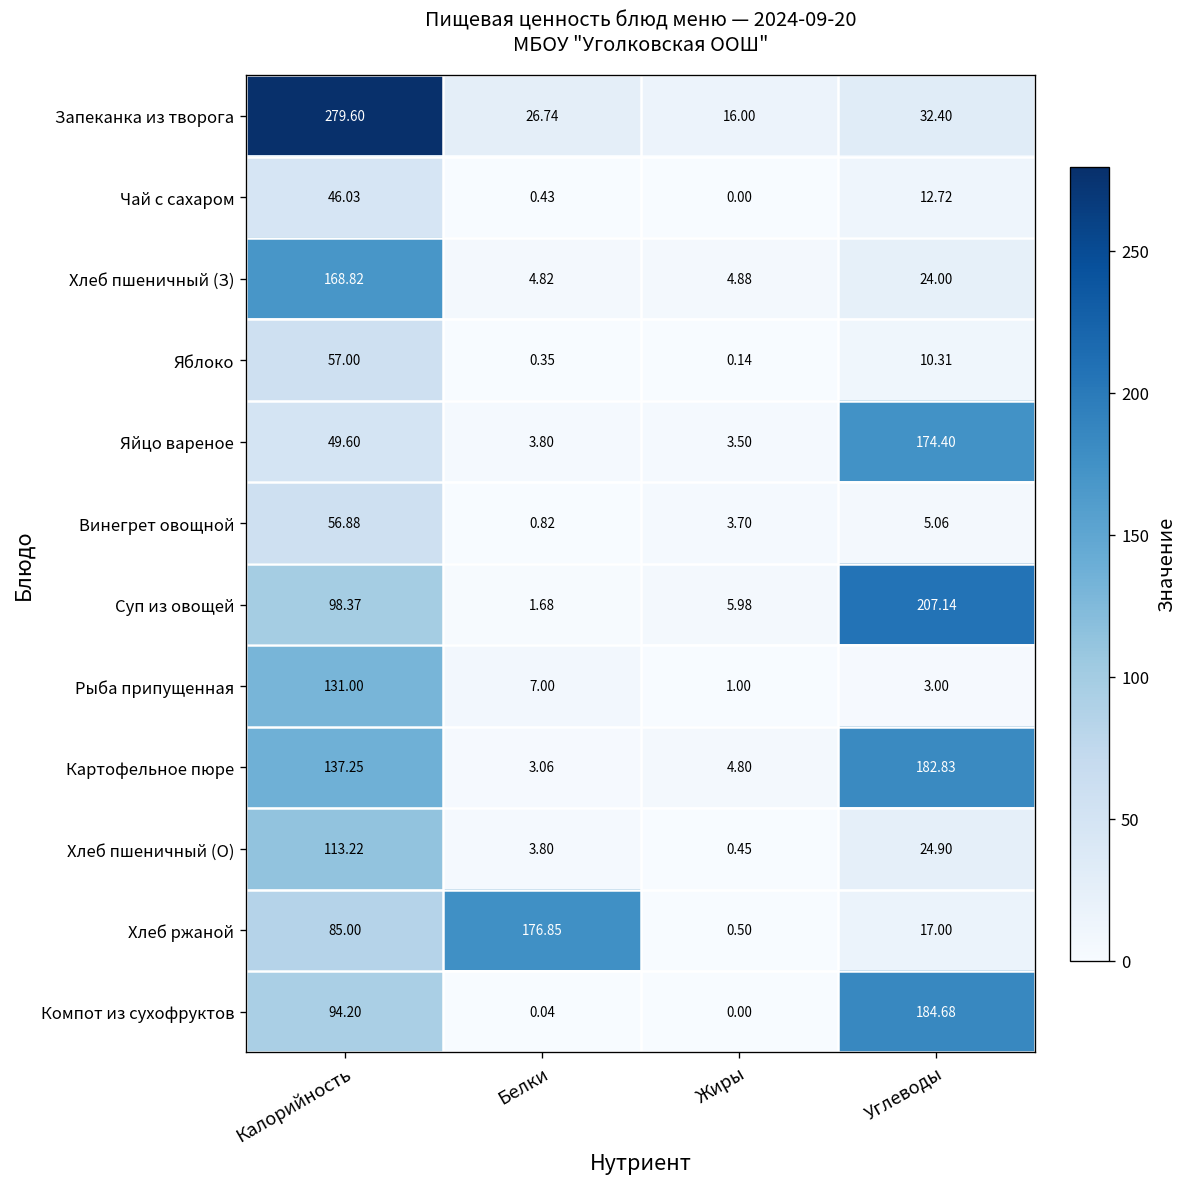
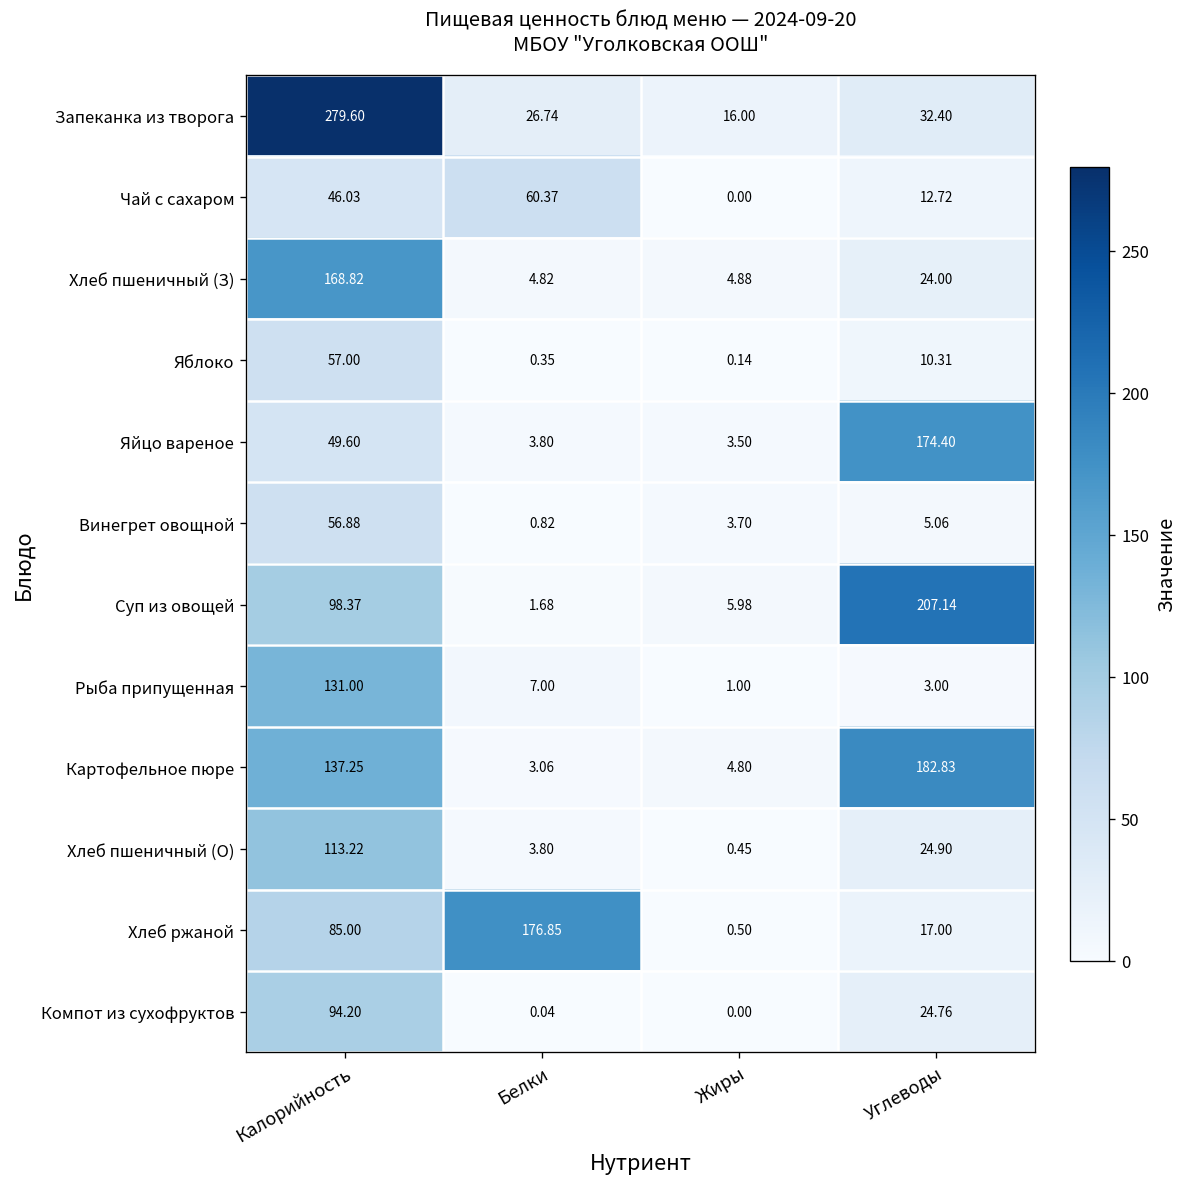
Чай с сахаром, Белки: 0.43 -> 60.37
Компот из сухофруктов, Углеводы: 184.68 -> 24.76
